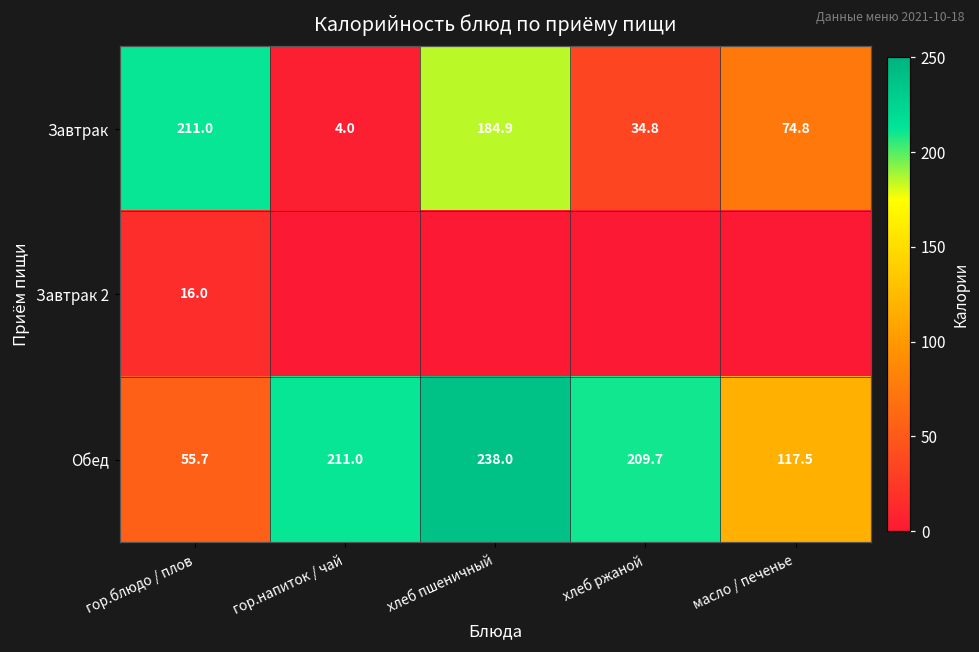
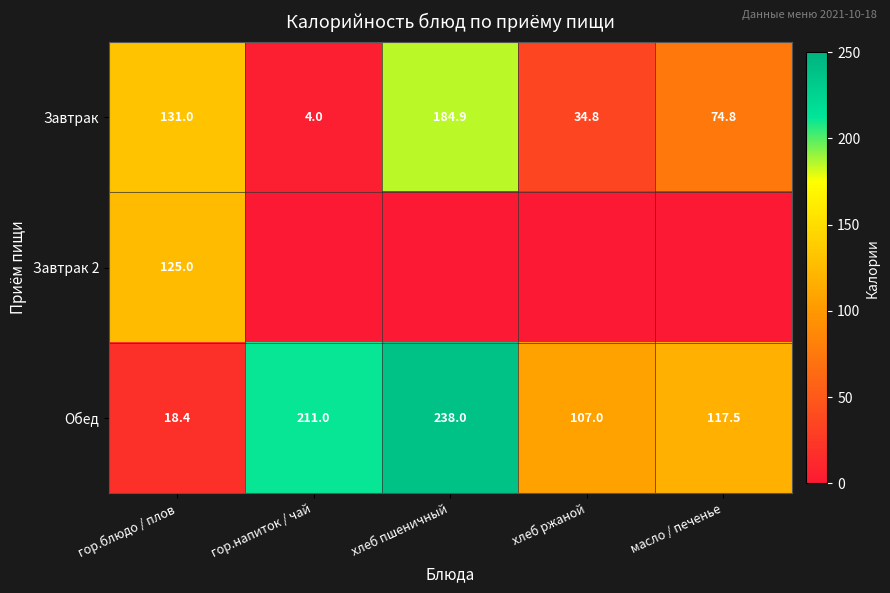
Завтрак, гор.блюдо / плов: 211.0 -> 131.0
Завтрак 2, гор.блюдо / плов: 16.0 -> 125.0
Обед, гор.блюдо / плов: 55.7 -> 18.4
Обед, хлеб ржаной: 209.7 -> 107.0
